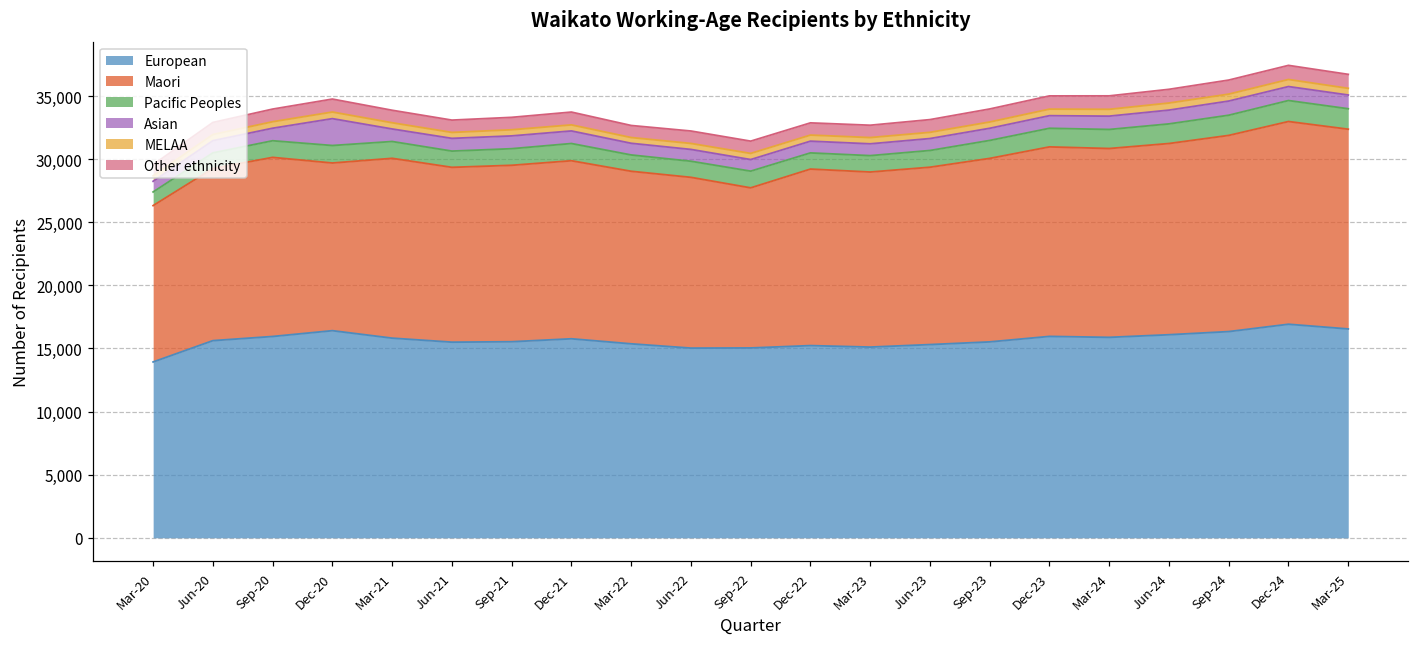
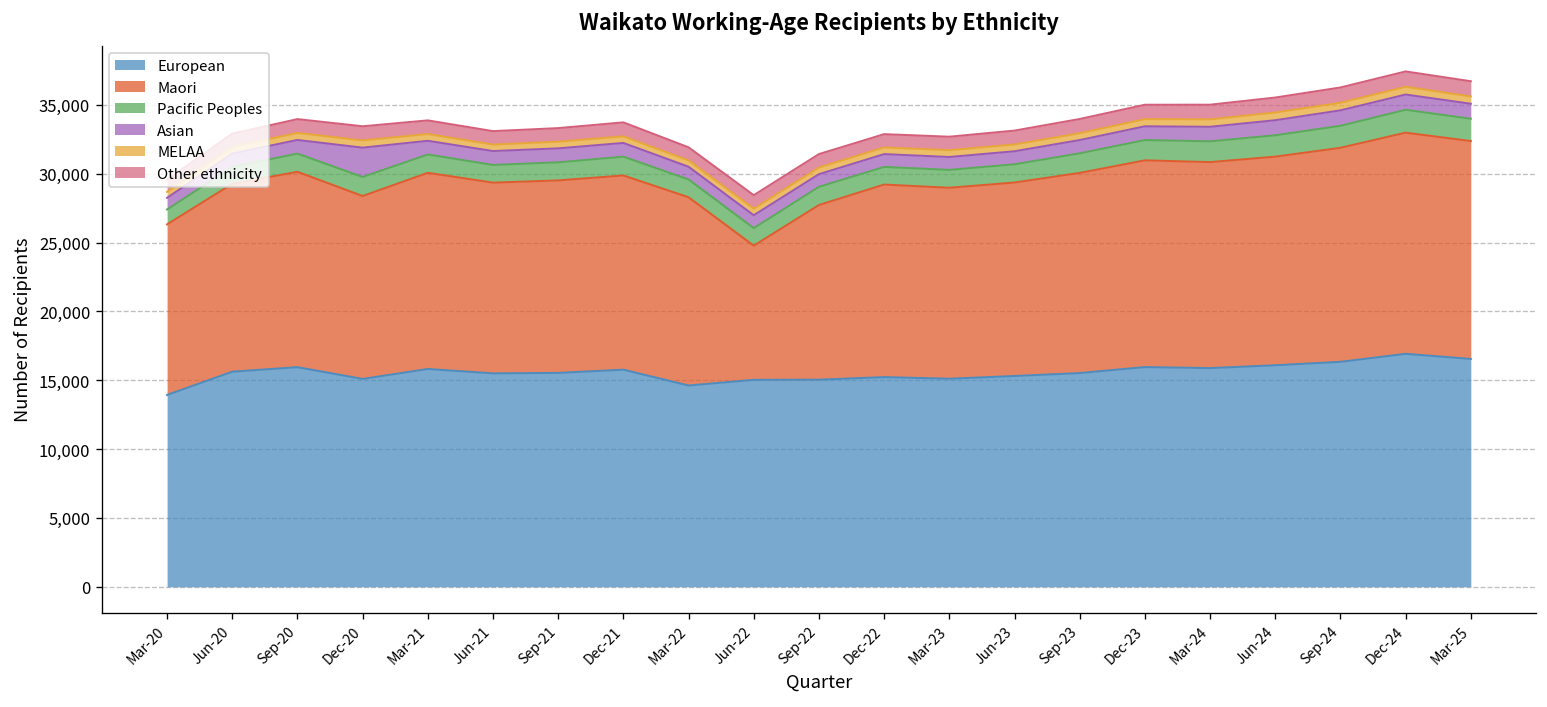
European, Dec-20: 16,400 -> 15,100
European, Mar-22: 15,400 -> 14,600
Maori, Jun-22: 13,500 -> 9,700
